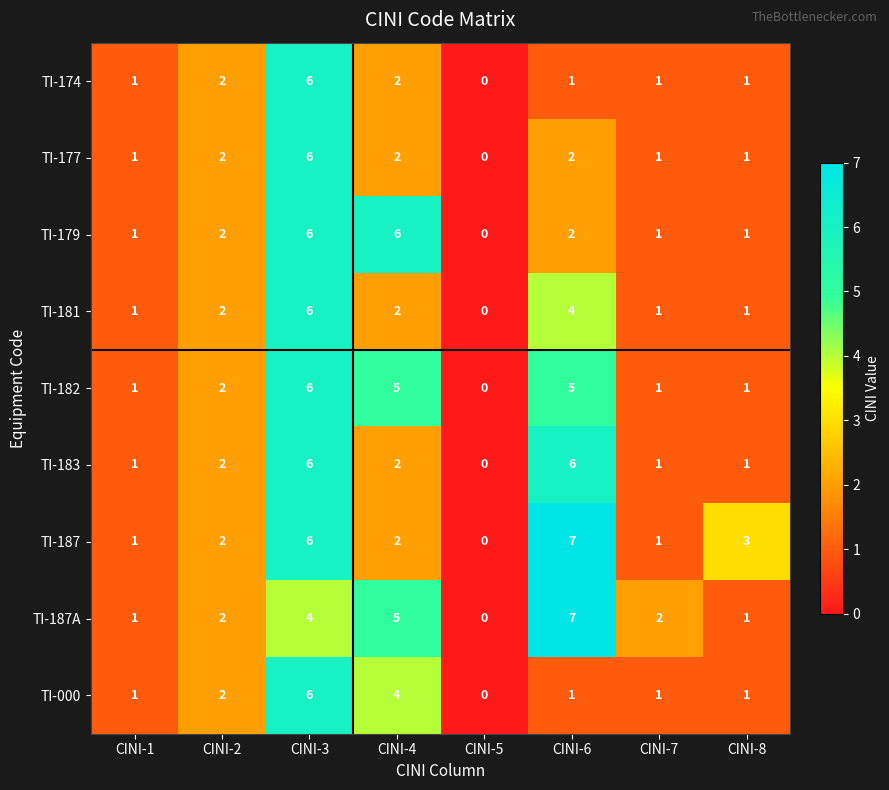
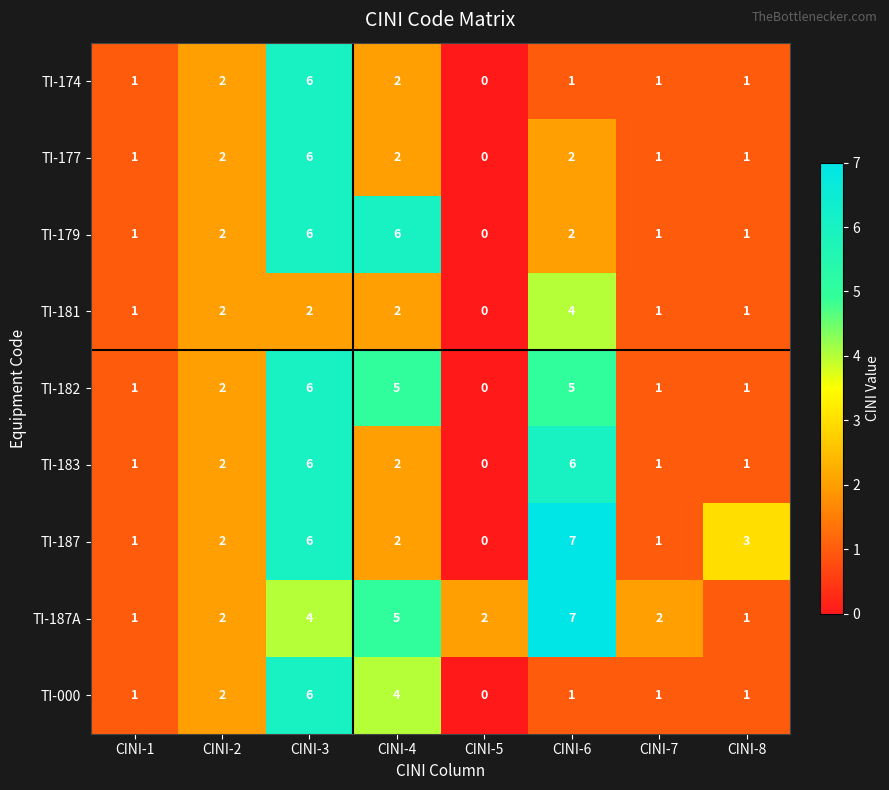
TI-181, CINI-3: 6 -> 2
TI-187A, CINI-5: 0 -> 2
